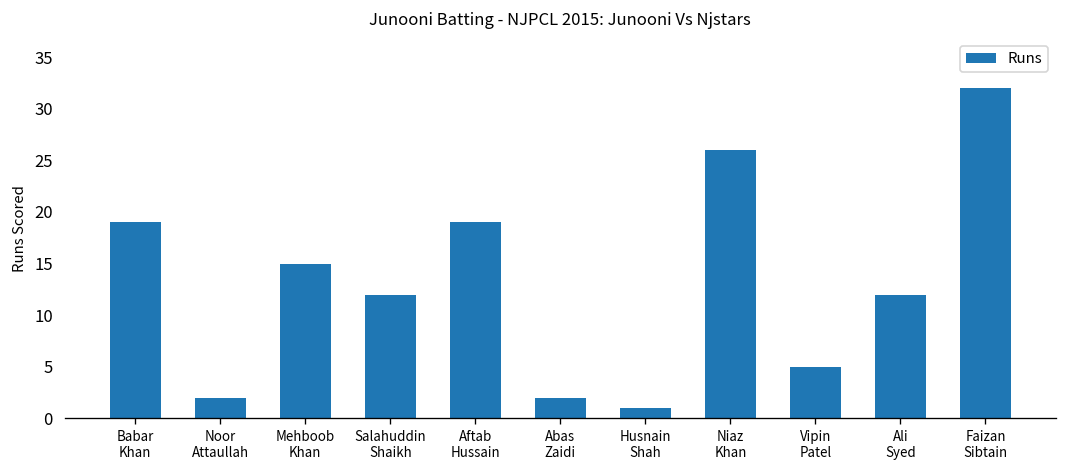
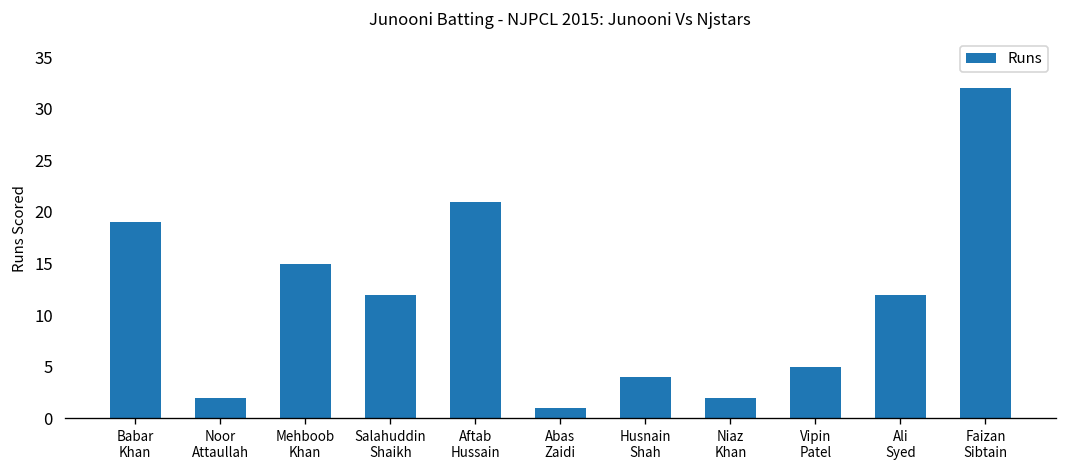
Aftab Hussain: 19 -> 21
Abas Zaidi: 2 -> 1
Husnain Shah: 1 -> 4
Niaz Khan: 26 -> 2
